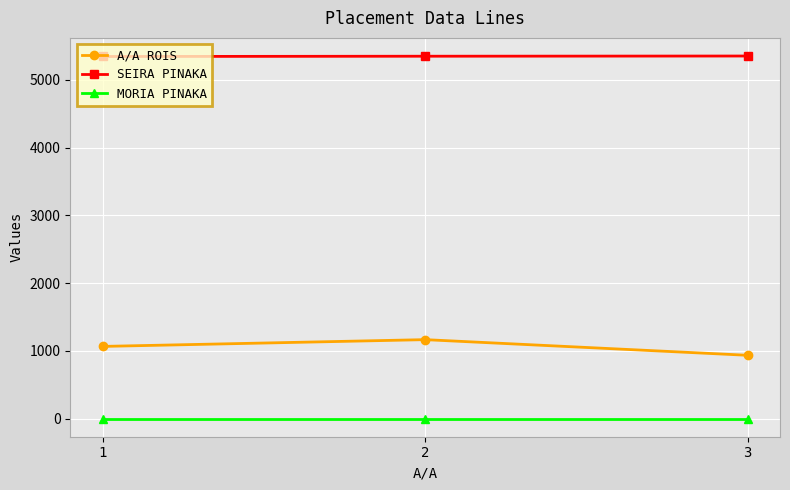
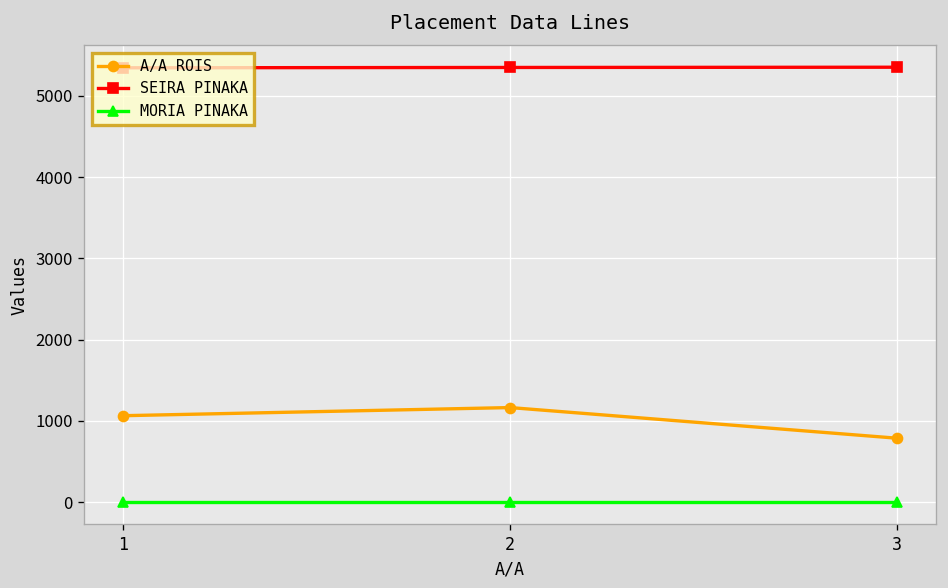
A/A ROIS, 3: 900 -> 800
